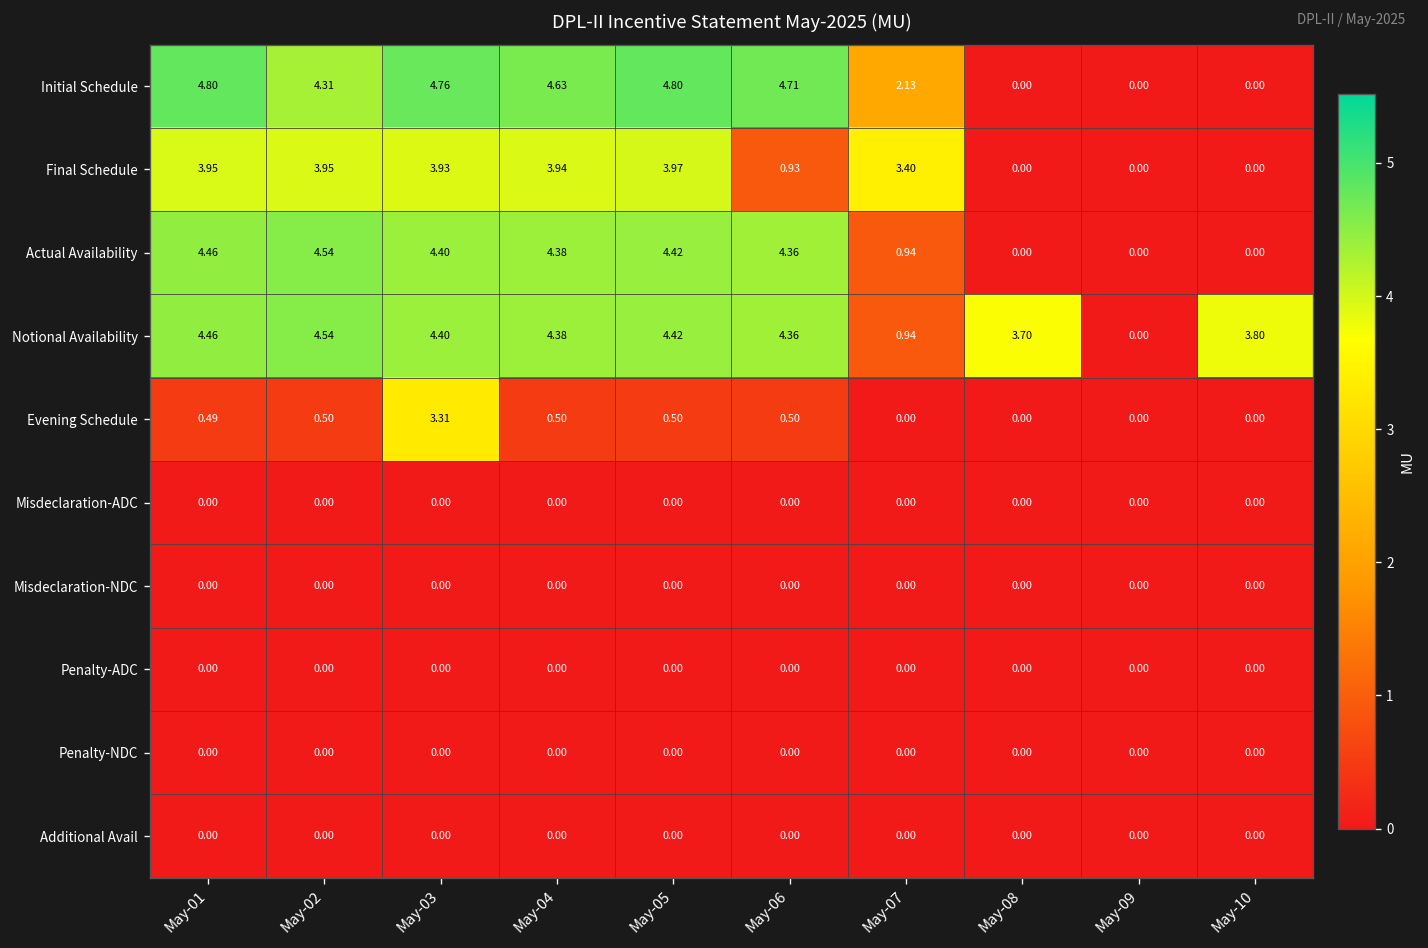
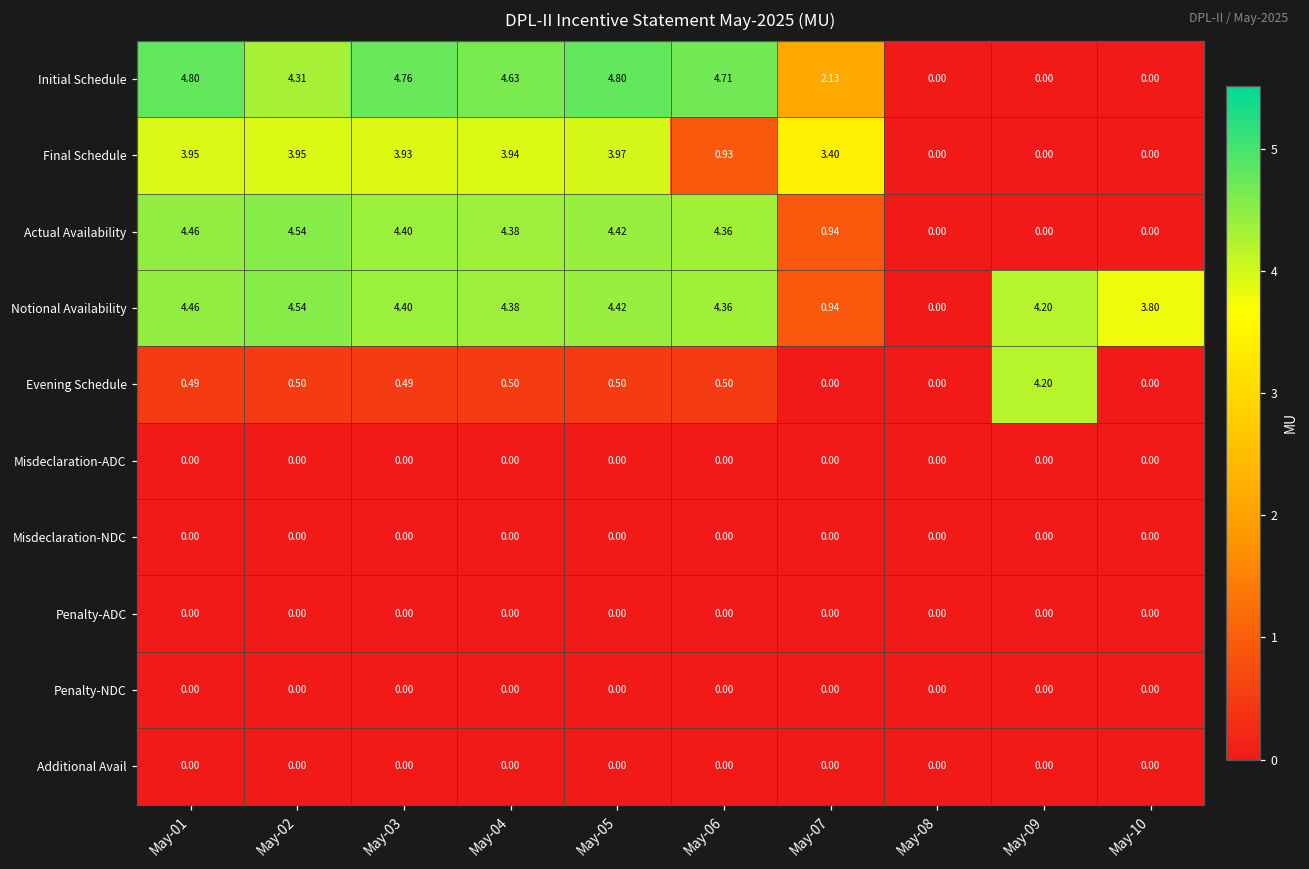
Notional Availability, May-08: 3.70 -> 0.00
Notional Availability, May-09: 0.00 -> 4.20
Evening Schedule, May-03: 3.31 -> 0.49
Evening Schedule, May-09: 0.00 -> 4.20
